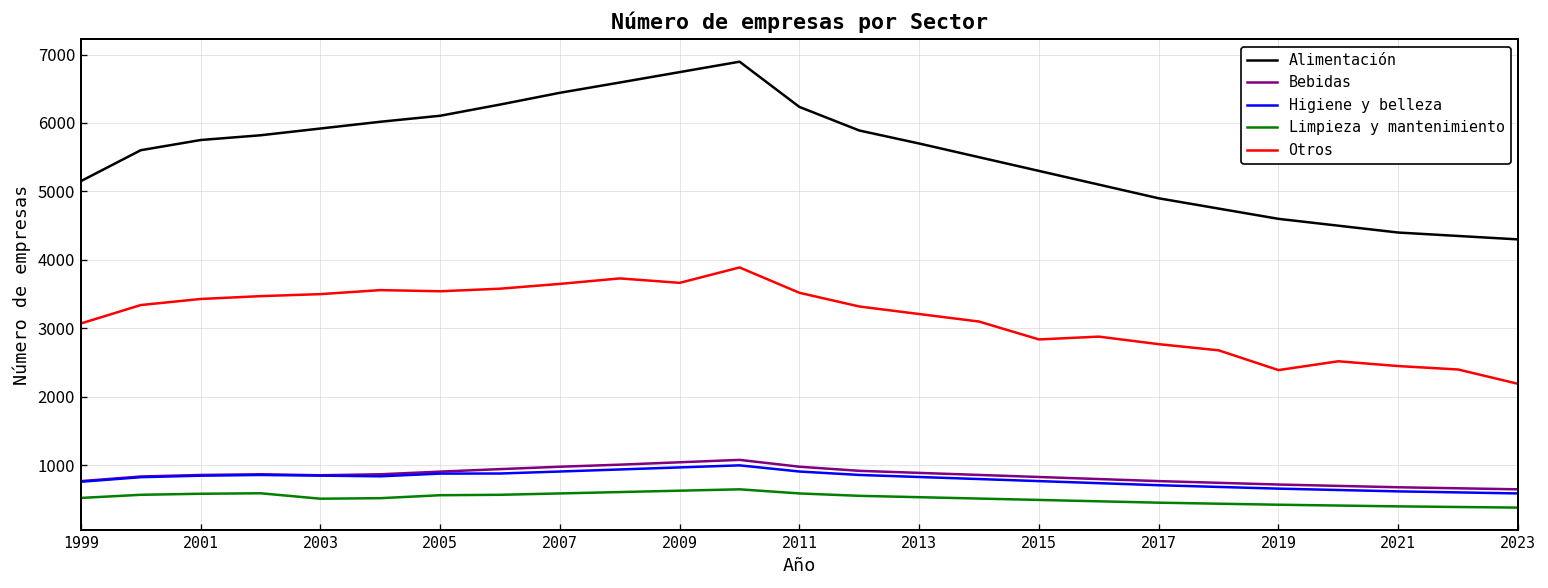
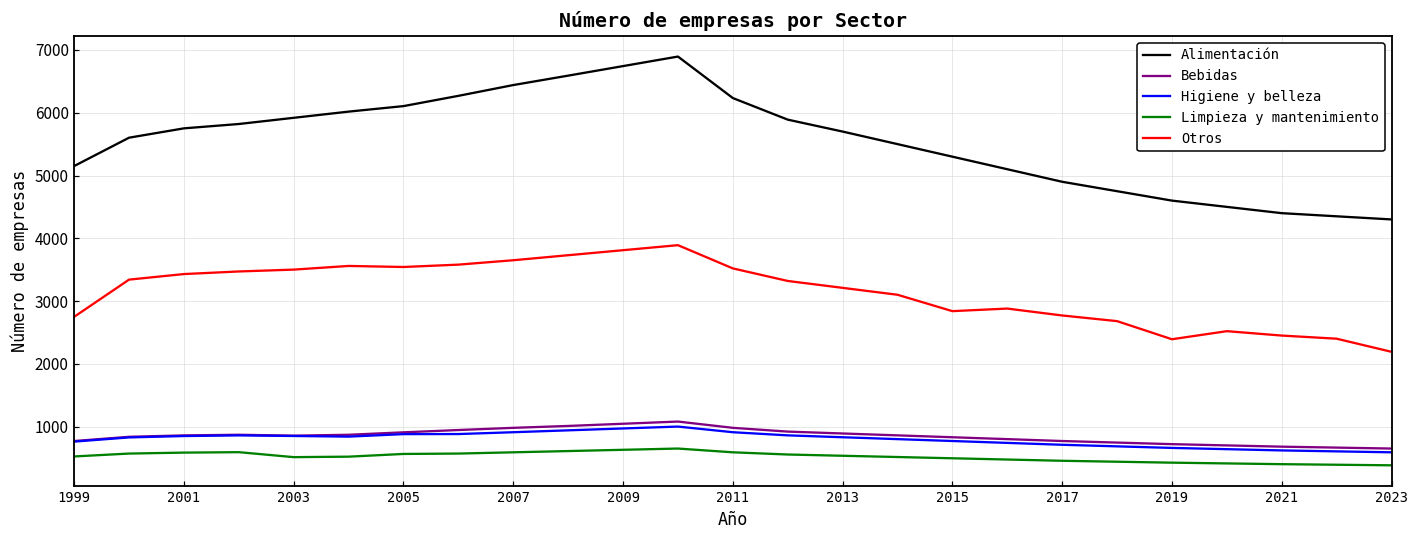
Otros, 1999: 3100 -> 2700
Otros, 2009: 3700 -> 3800
